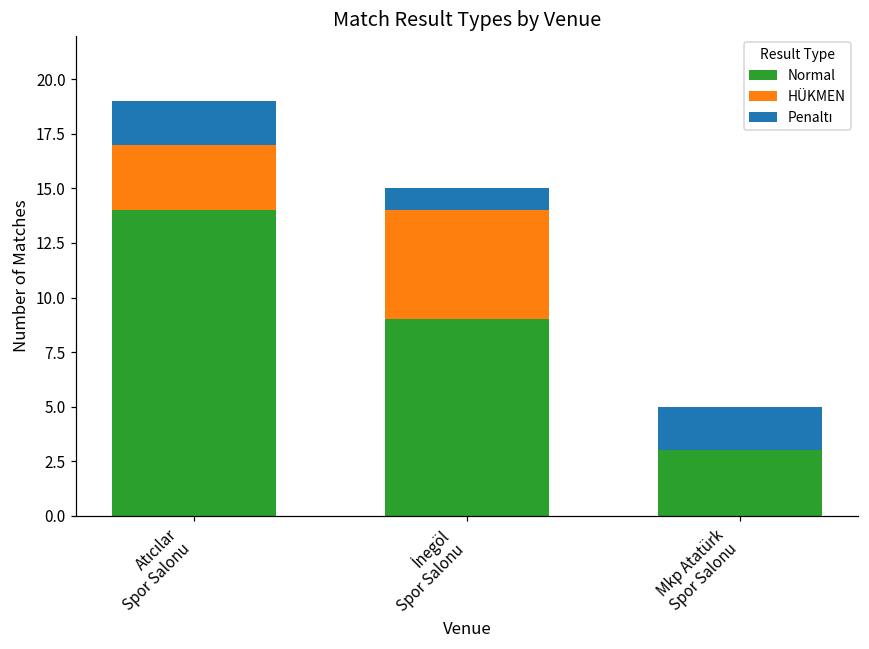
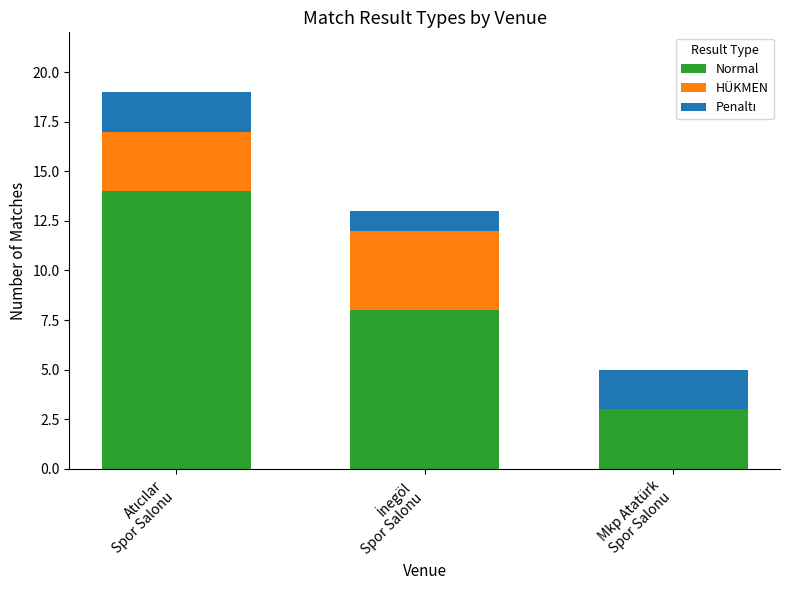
Normal, İnegöl Spor Salonu: 9 -> 8
HÜKMEN, İnegöl Spor Salonu: 5 -> 4
